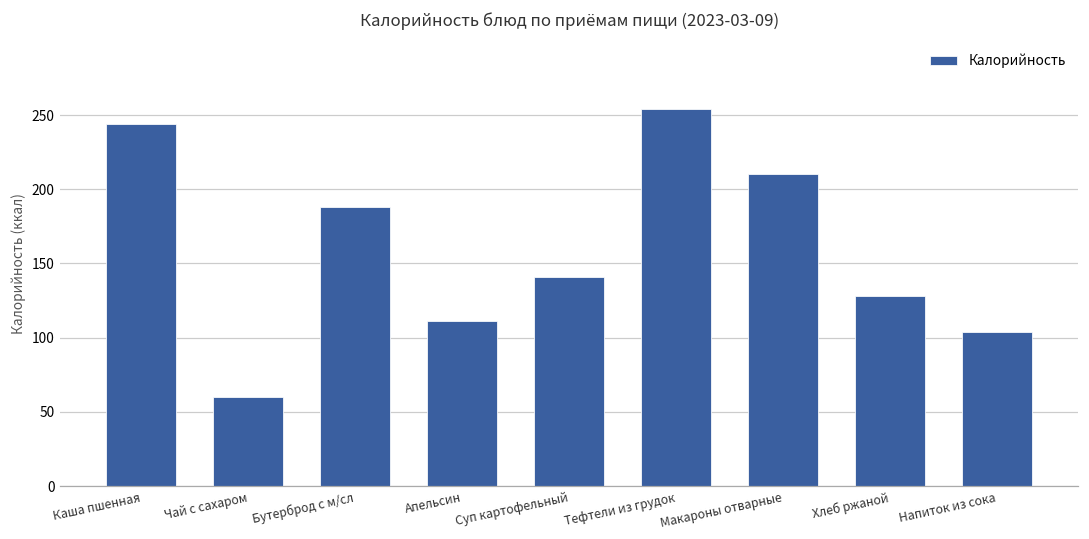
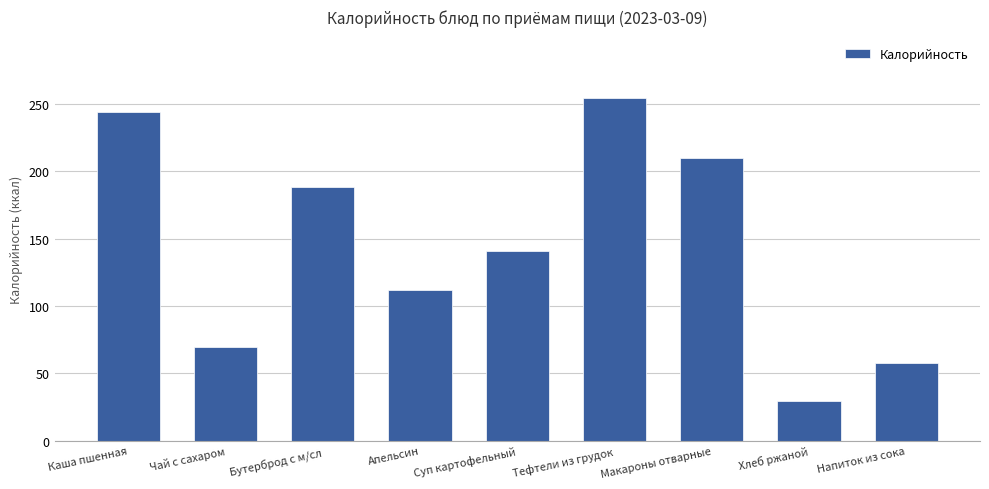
Чай с сахаром: 60 -> 69
Хлеб ржаной: 128 -> 30
Напиток из сока: 104 -> 58
